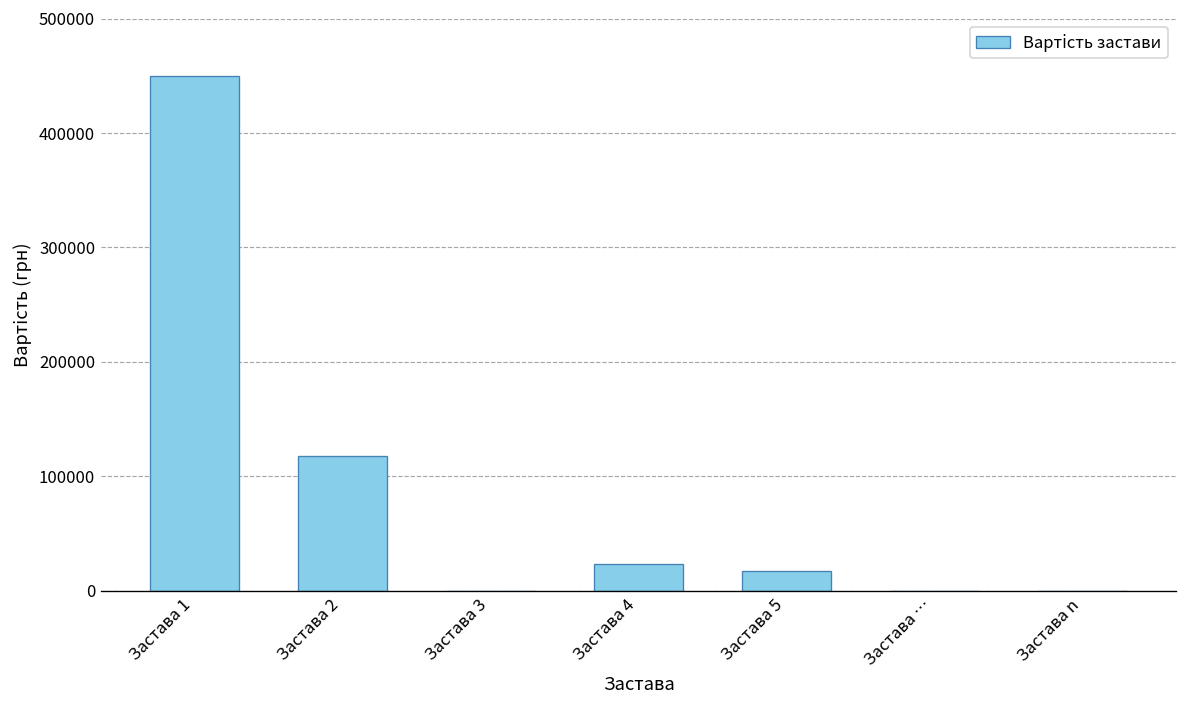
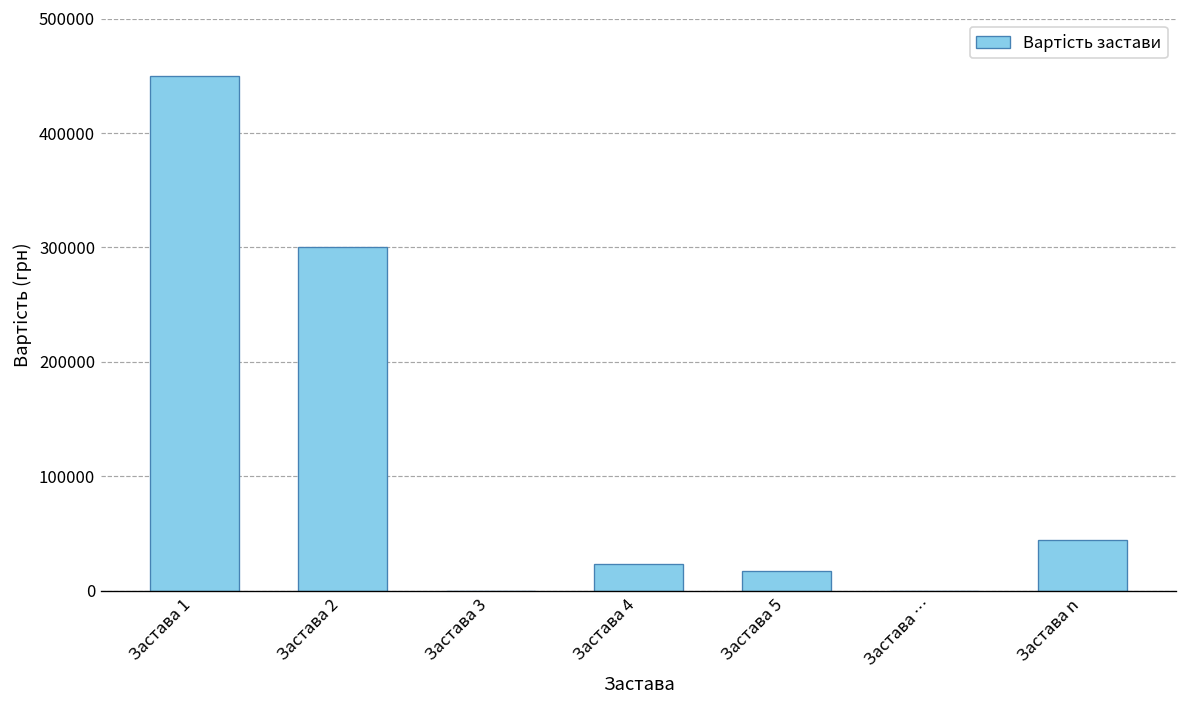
Застава 2: 120000 -> 300000
Застава n: 0 -> 40000
